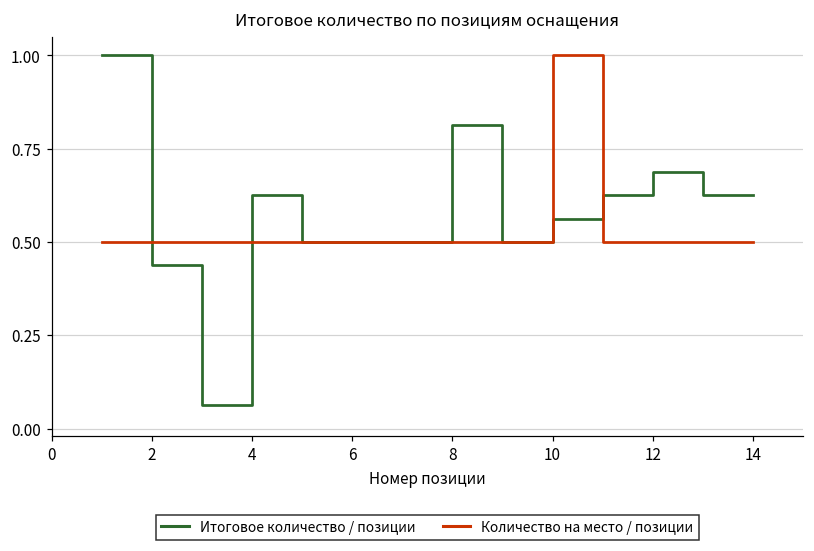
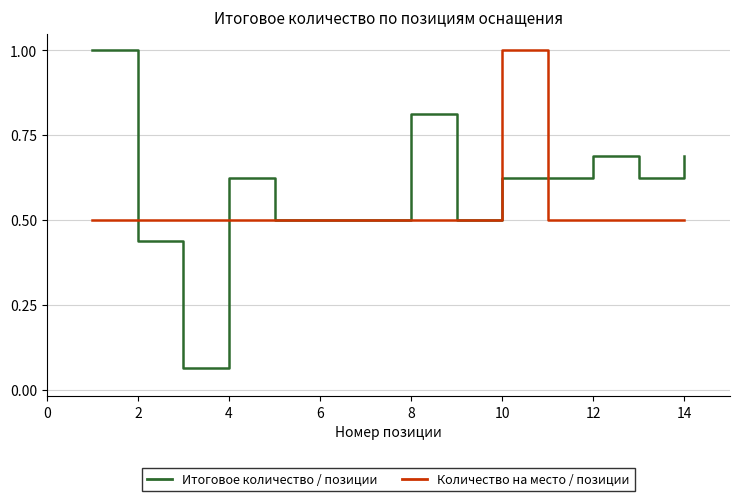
Итоговое количество / позиции, 10: 0.56 -> 0.63
Итоговое количество / позиции, 14: 0.63 -> 0.69
